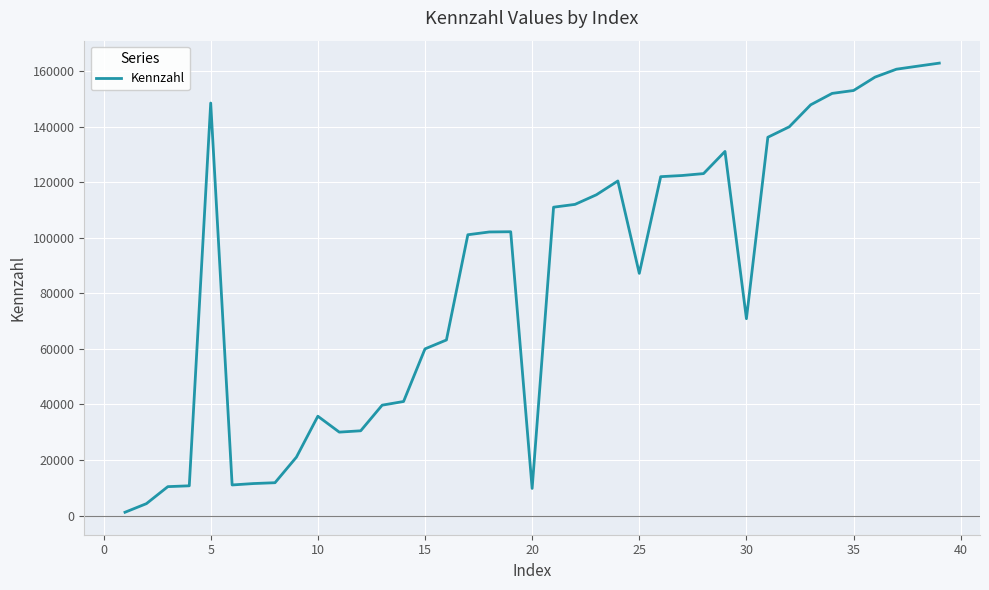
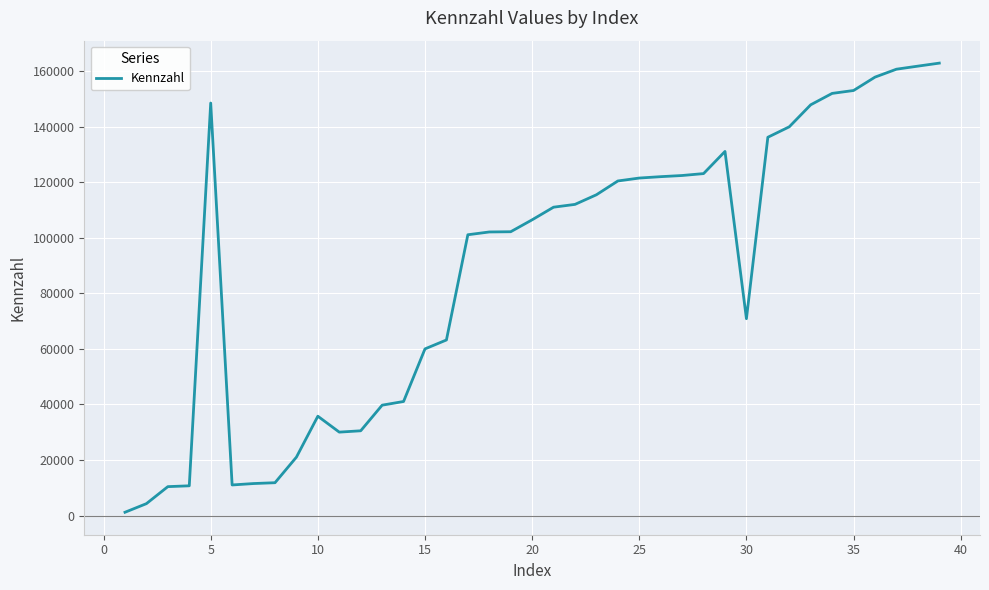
20: 10000 -> 106000
25: 87000 -> 122000
